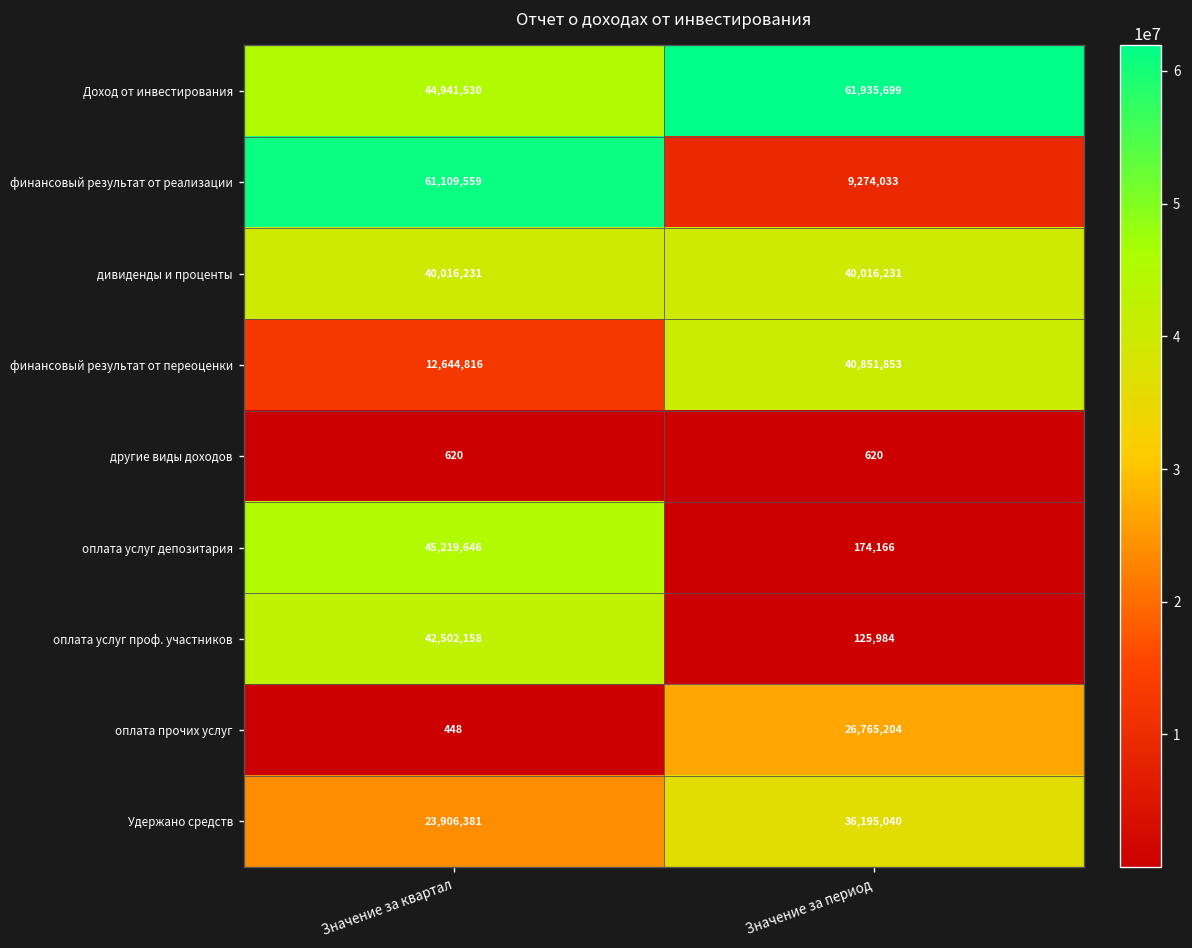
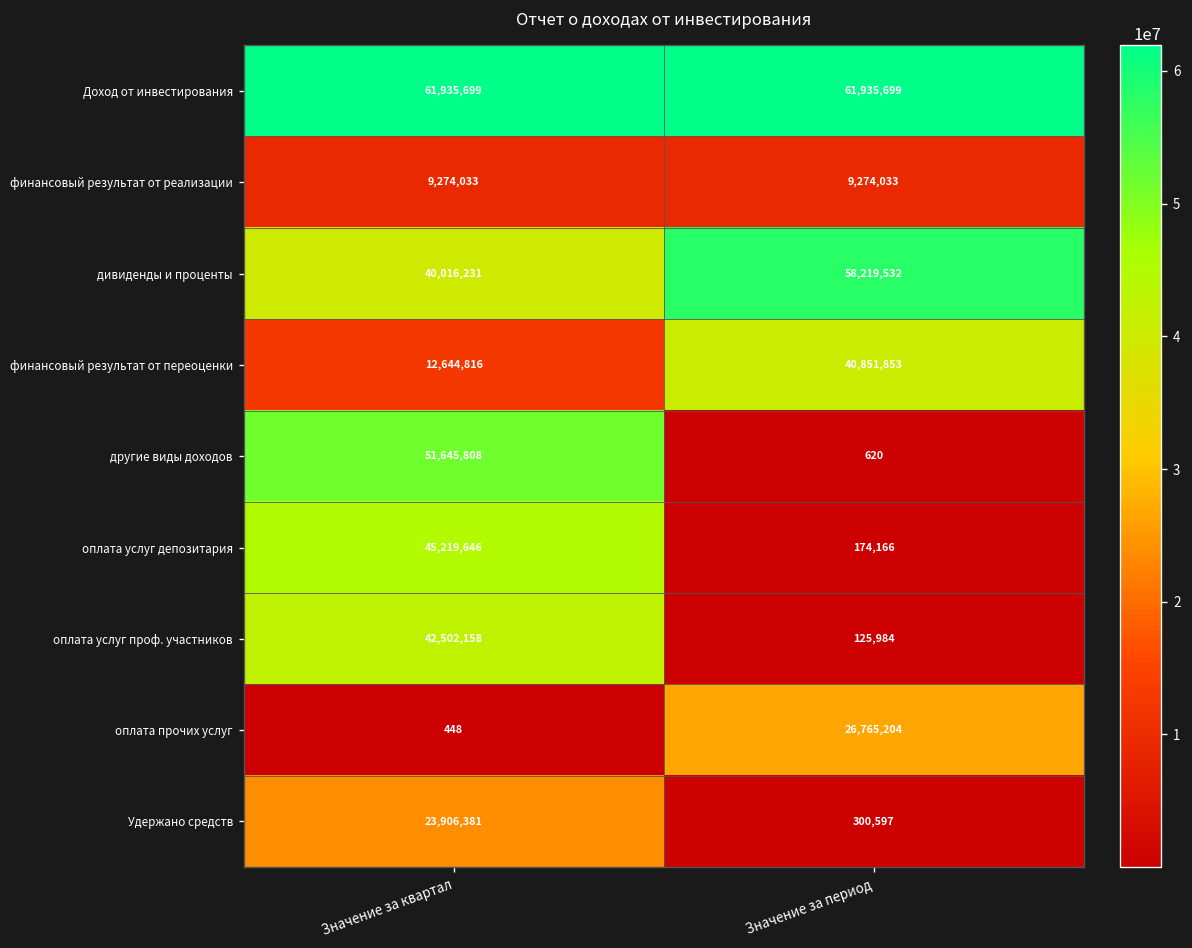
Доход от инвестирования, Значение за квартал: 44,941,530 -> 61,935,699
финансовый результат от реализации, Значение за квартал: 61,109,559 -> 9,274,033
дивиденды и проценты, Значение за период: 40,016,231 -> 58,219,532
другие виды доходов, Значение за квартал: 620 -> 51,645,808
Удержано средств, Значение за период: 36,195,040 -> 300,597
